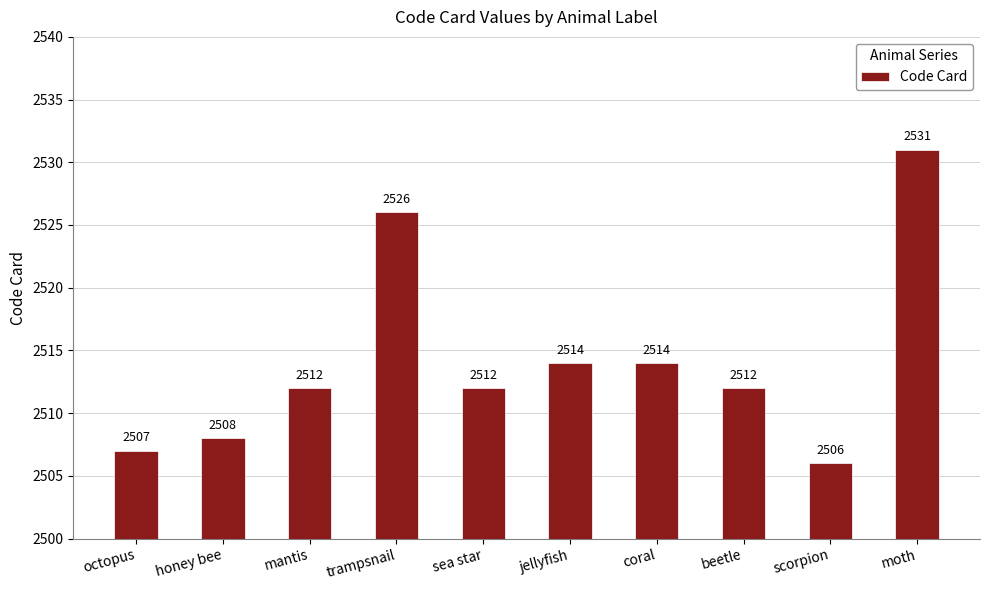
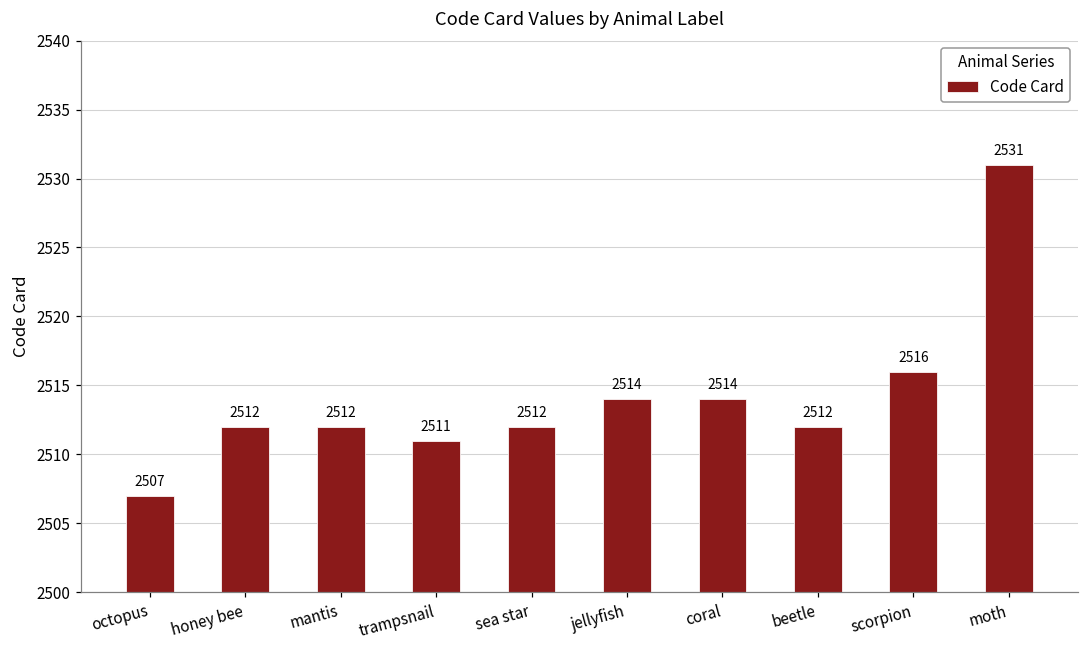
honey bee: 2508 -> 2512
trampsnail: 2526 -> 2511
scorpion: 2506 -> 2516
